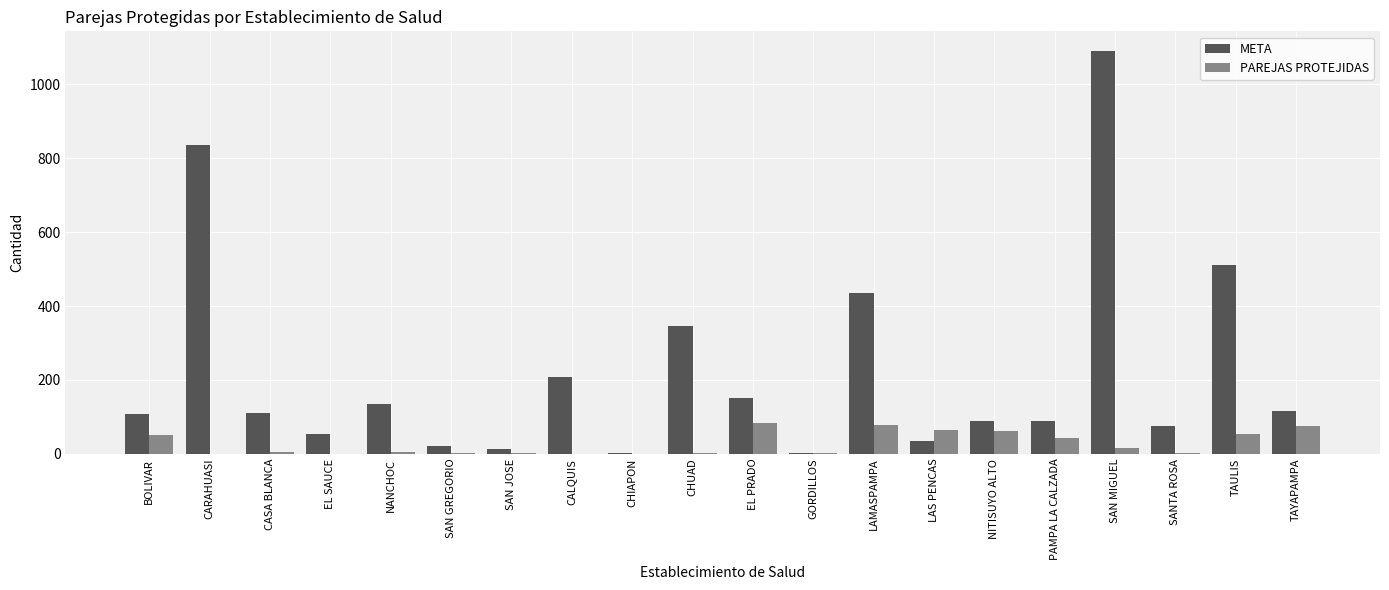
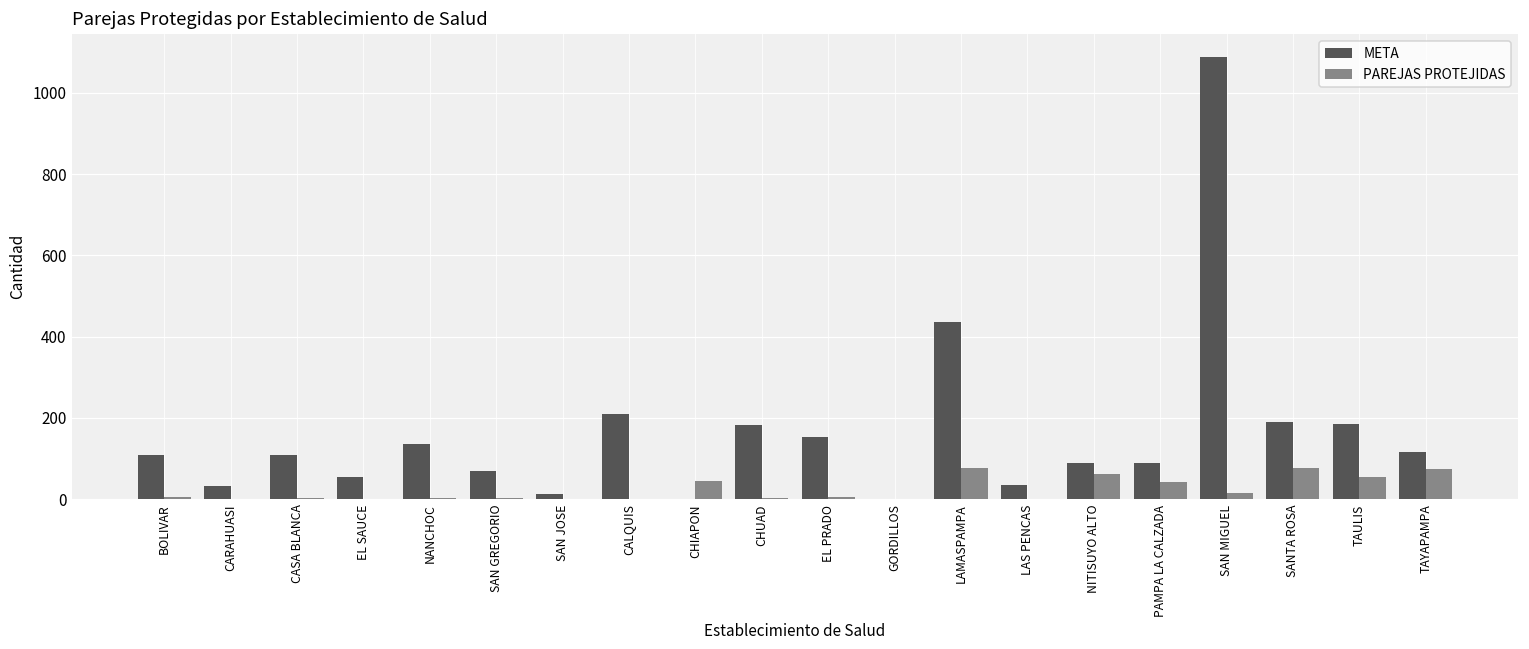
PAREJAS PROTEJIDAS, BOLIVAR: 50 -> 10
META, CARAHUASI: 840 -> 30
META, SAN GREGORIO: 20 -> 70
PAREJAS PROTEJIDAS, CHIAPON: 0 -> 50
META, CHUAD: 350 -> 180
PAREJAS PROTEJIDAS, EL PRADO: 80 -> 10
PAREJAS PROTEJIDAS, LAS PENCAS: 60 -> 0
META, SANTA ROSA: 80 -> 190
PAREJAS PROTEJIDAS, SANTA ROSA: 0 -> 80
META, TAULIS: 510 -> 190
